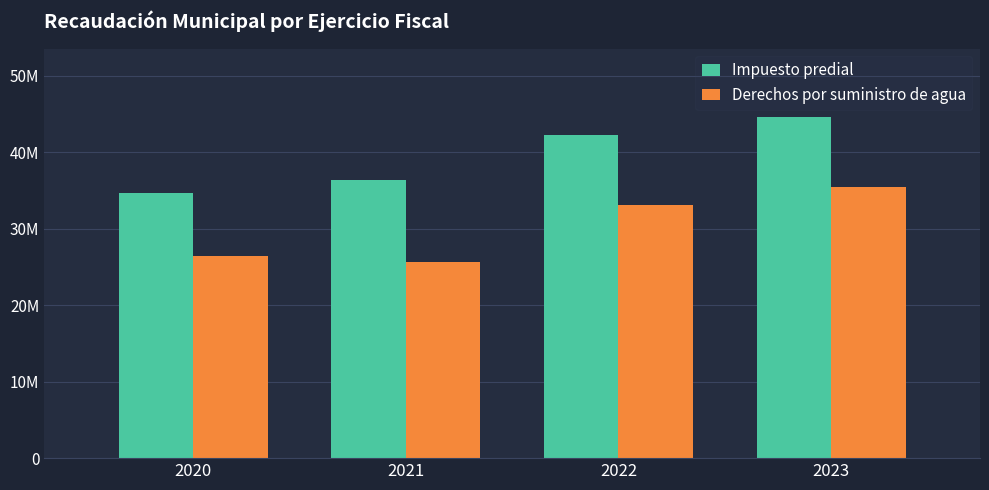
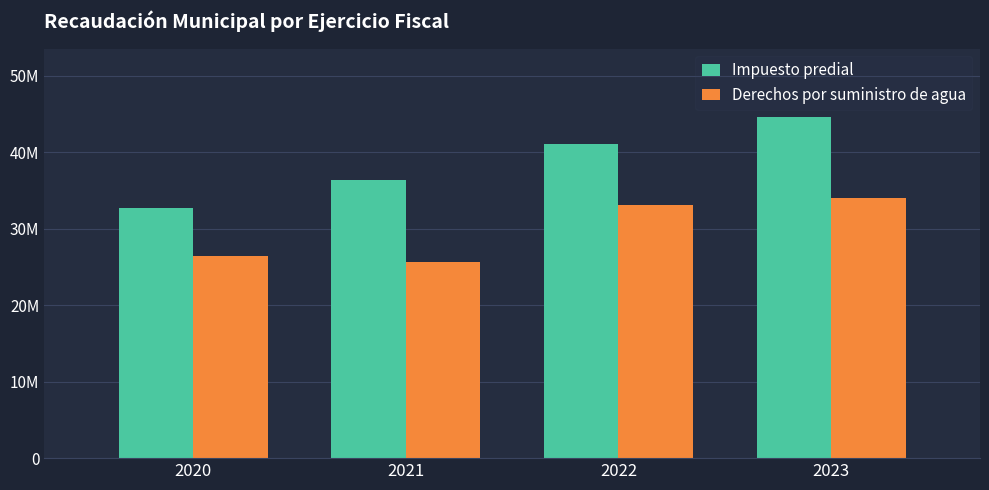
Impuesto predial, 2020: 35000000 -> 33000000
Impuesto predial, 2022: 42000000 -> 41000000
Derechos por suministro de agua, 2023: 36000000 -> 34000000
